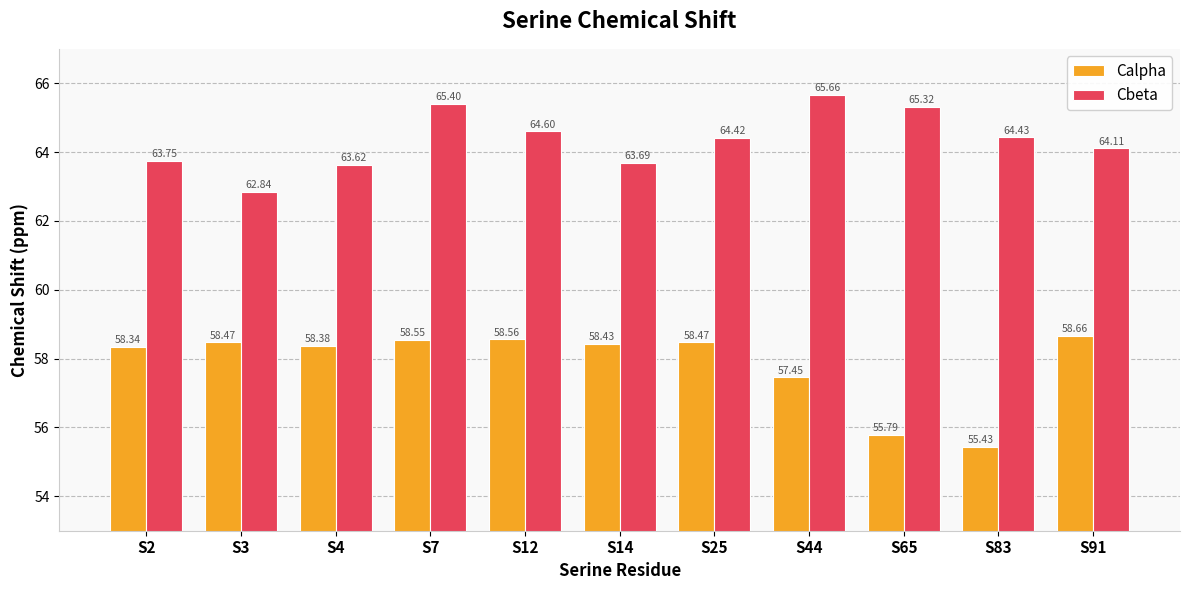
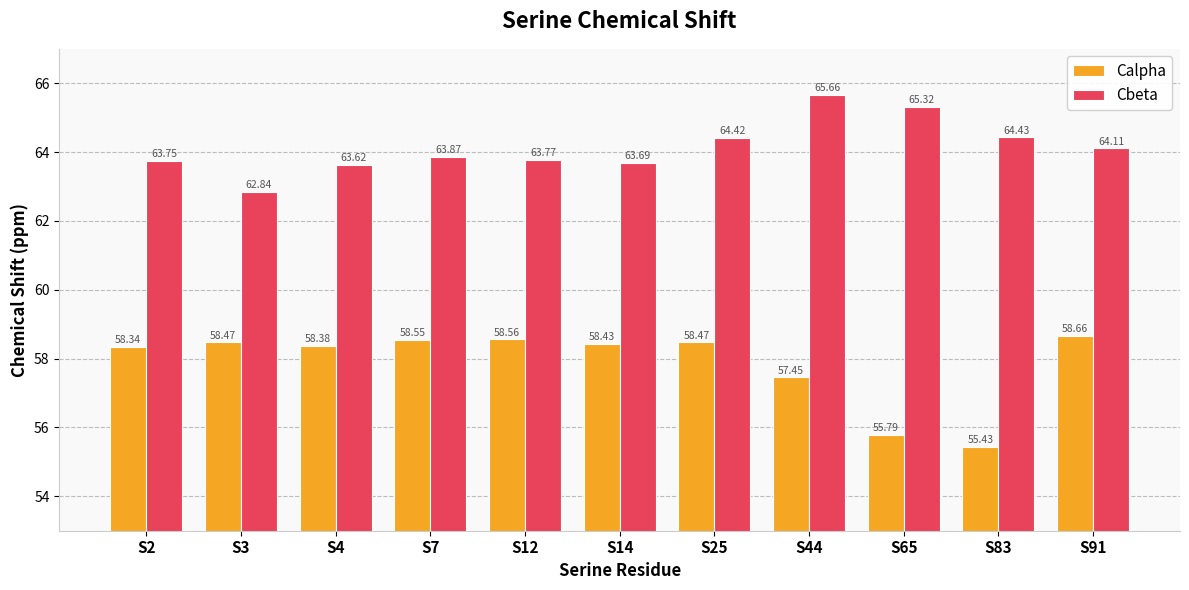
Cbeta, S7: 65.40 -> 63.87
Cbeta, S12: 64.60 -> 63.77
